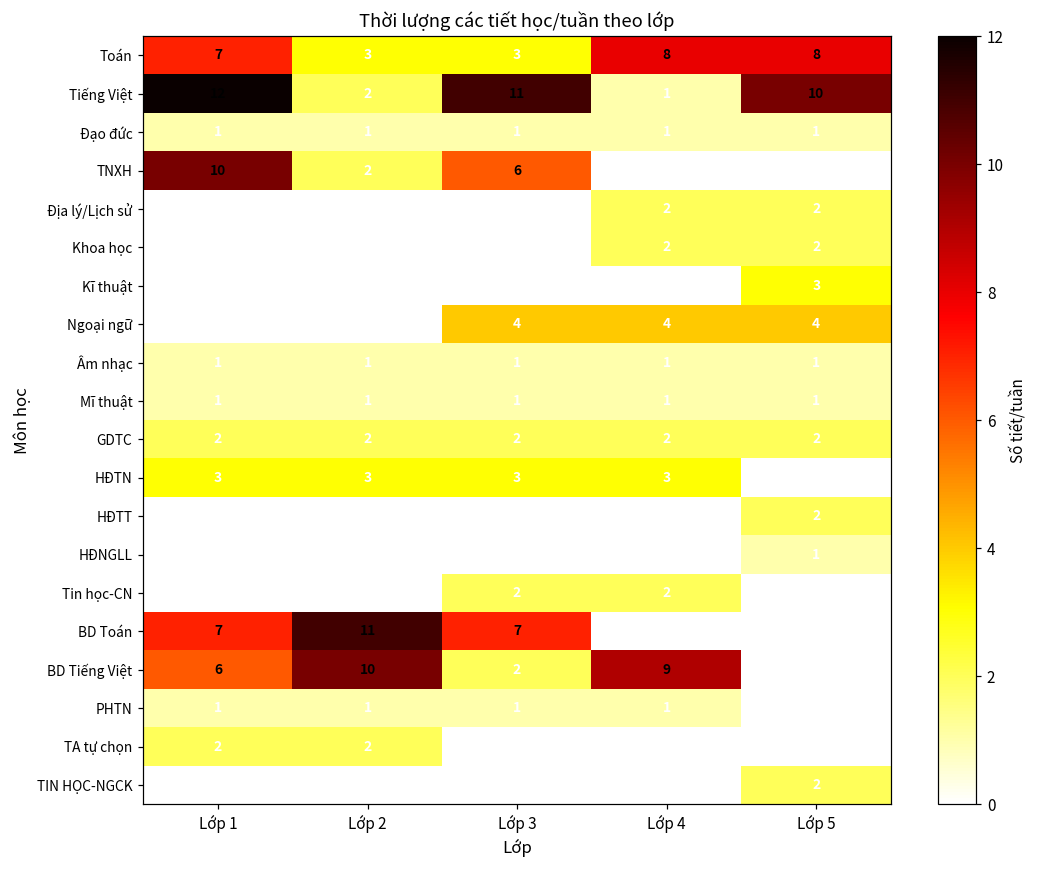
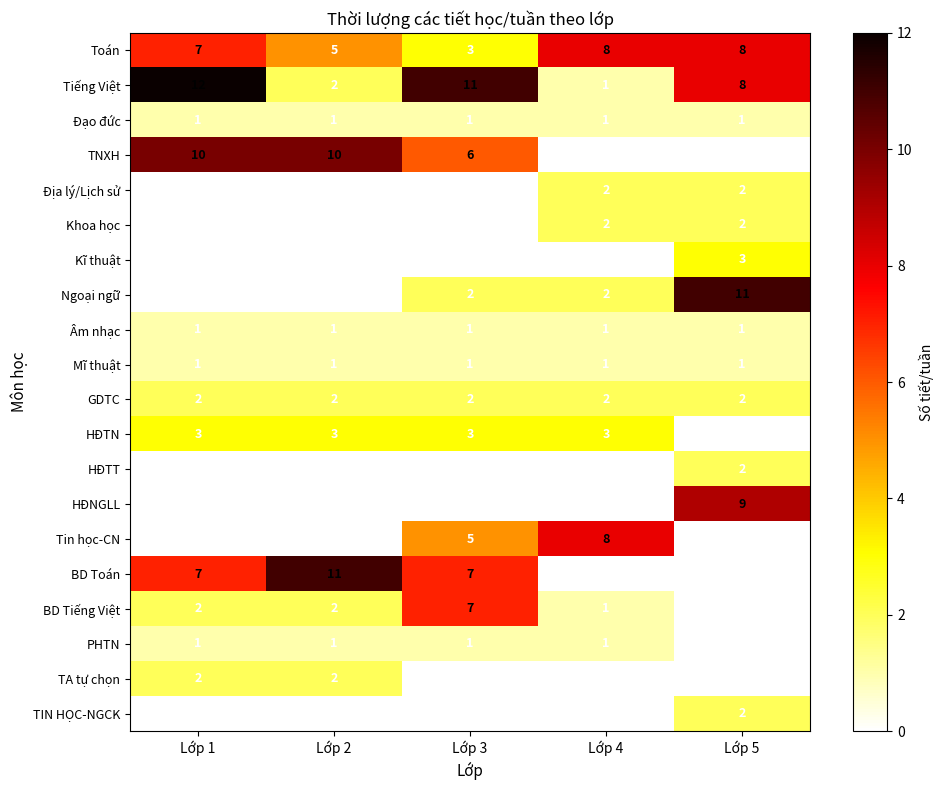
Toán, Lớp 2: 3 -> 5
Tiếng Việt, Lớp 5: 10 -> 8
TNXH, Lớp 2: 2 -> 10
Ngoại ngữ, Lớp 3: 4 -> 2
Ngoại ngữ, Lớp 4: 4 -> 2
Ngoại ngữ, Lớp 5: 4 -> 11
HĐNGLL, Lớp 5: 1 -> 9
Tin học-CN, Lớp 3: 2 -> 5
Tin học-CN, Lớp 4: 2 -> 8
BD Tiếng Việt, Lớp 1: 6 -> 2
BD Tiếng Việt, Lớp 2: 10 -> 2
BD Tiếng Việt, Lớp 3: 2 -> 7
BD Tiếng Việt, Lớp 4: 9 -> 1
